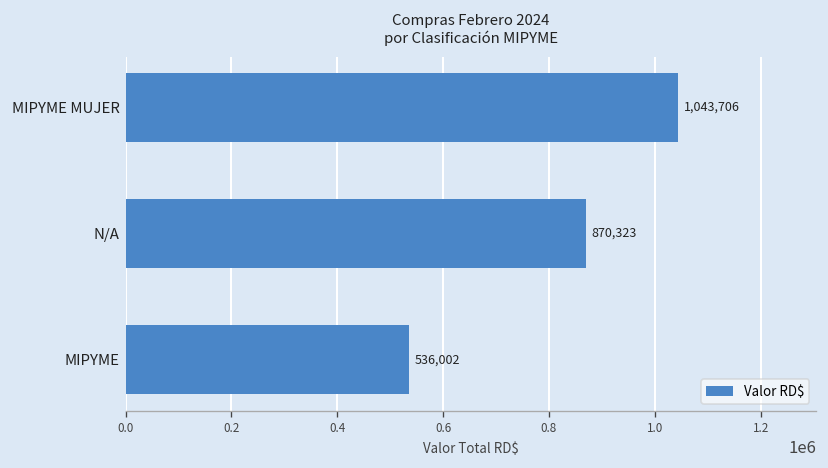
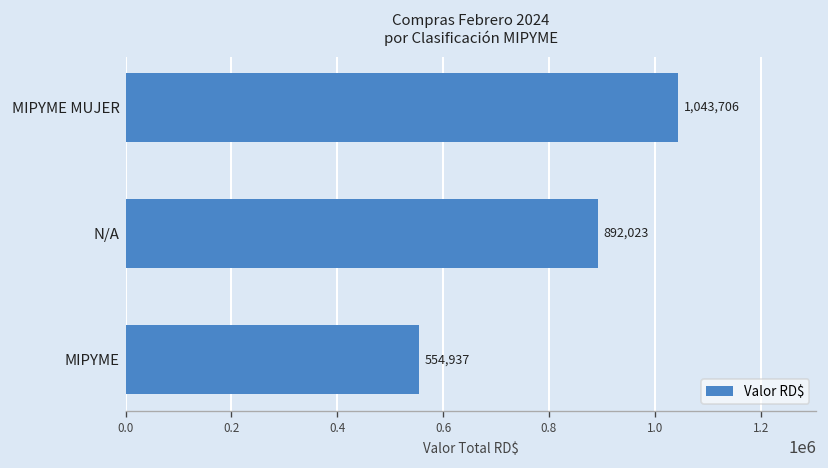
N/A: 870,323 -> 892,023
MIPYME: 536,002 -> 554,937
